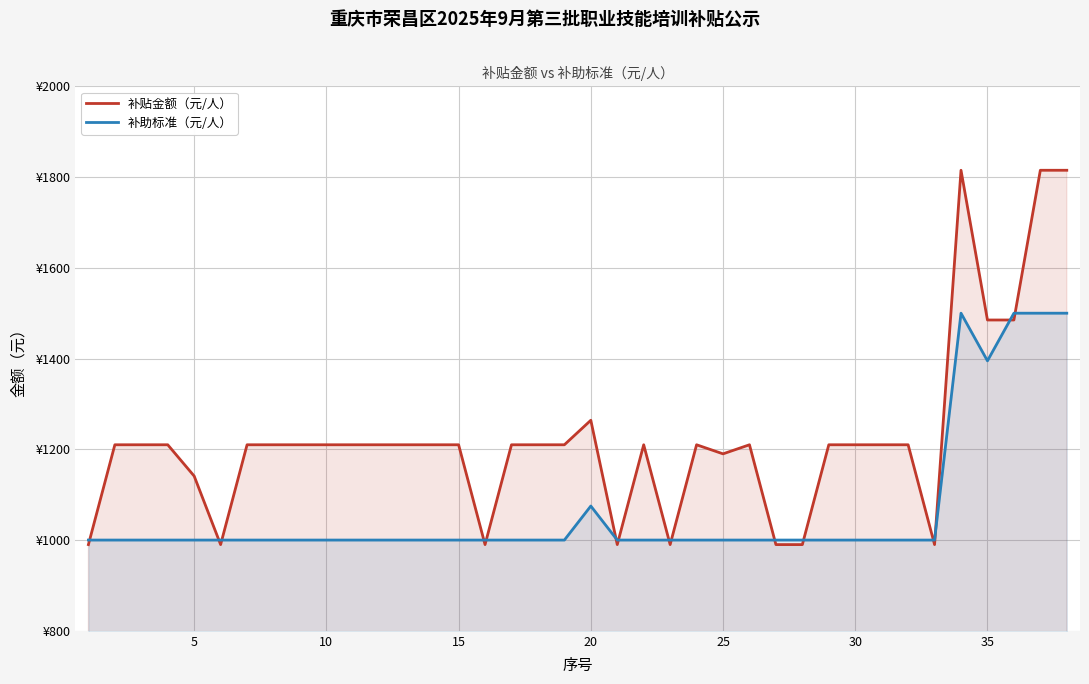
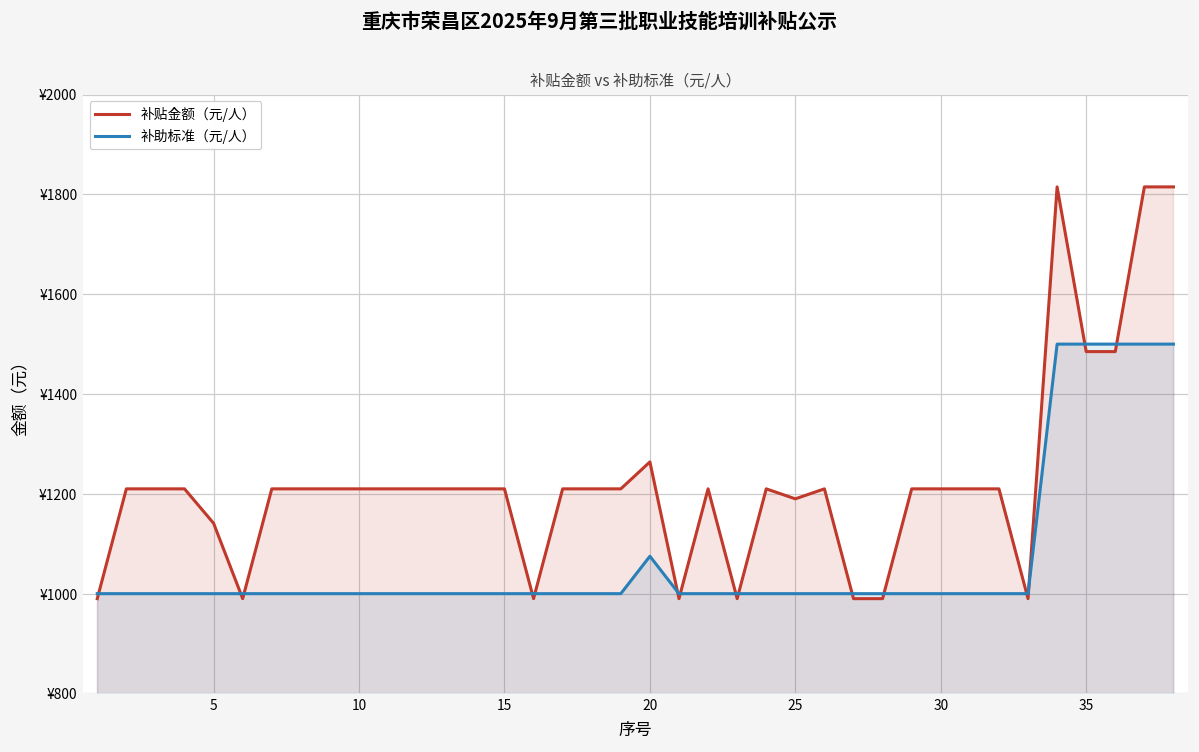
补助标准（元/人）, 35: ¥1400 -> ¥1500
